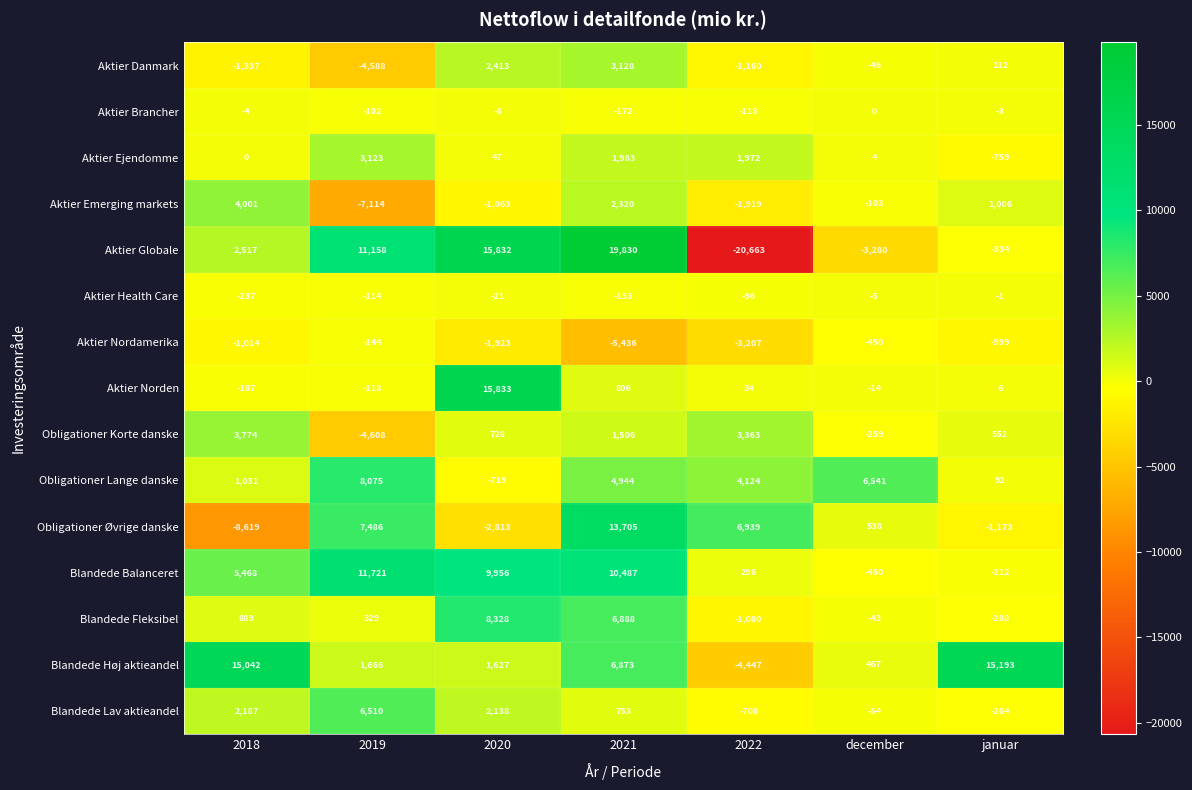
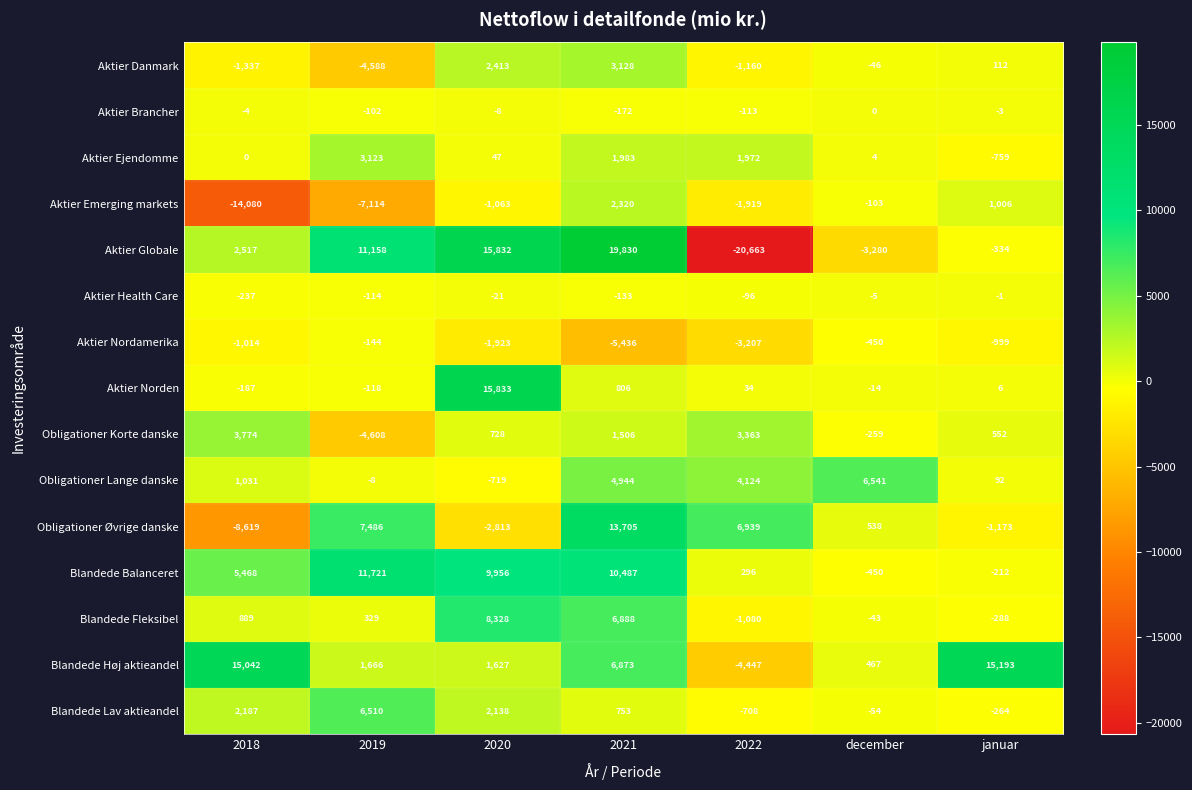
Aktier Emerging markets, 2018: 4,001 -> -14,080
Obligationer Lange danske, 2019: 8,075 -> -8
